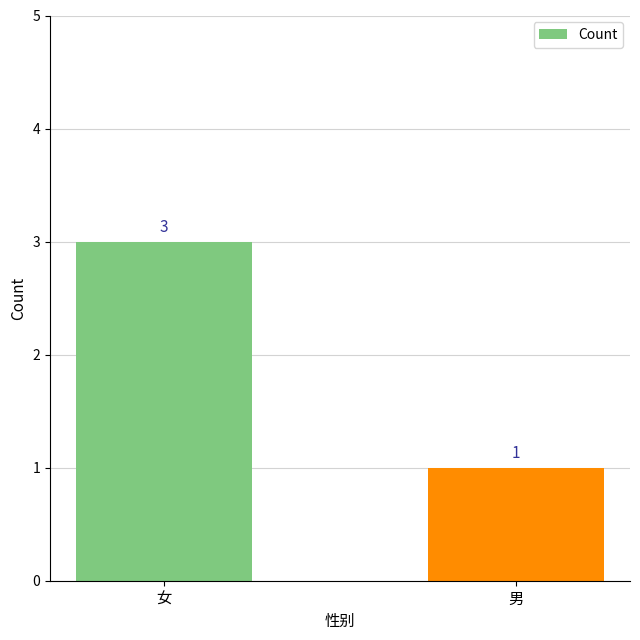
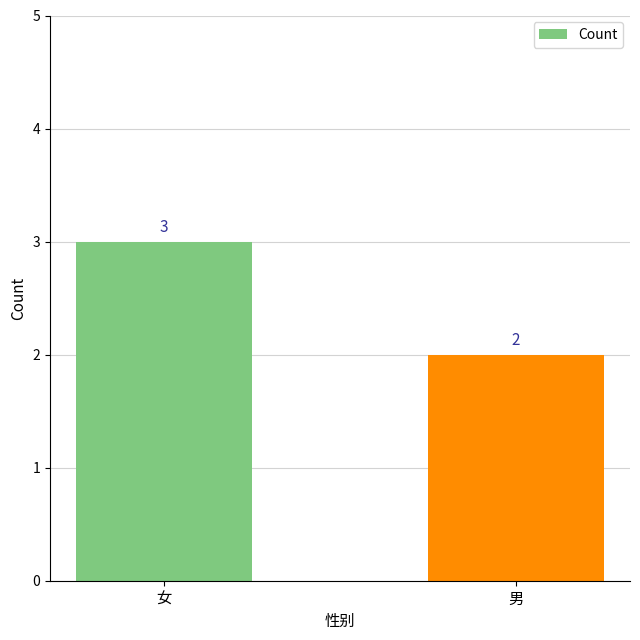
男: 1 -> 2
